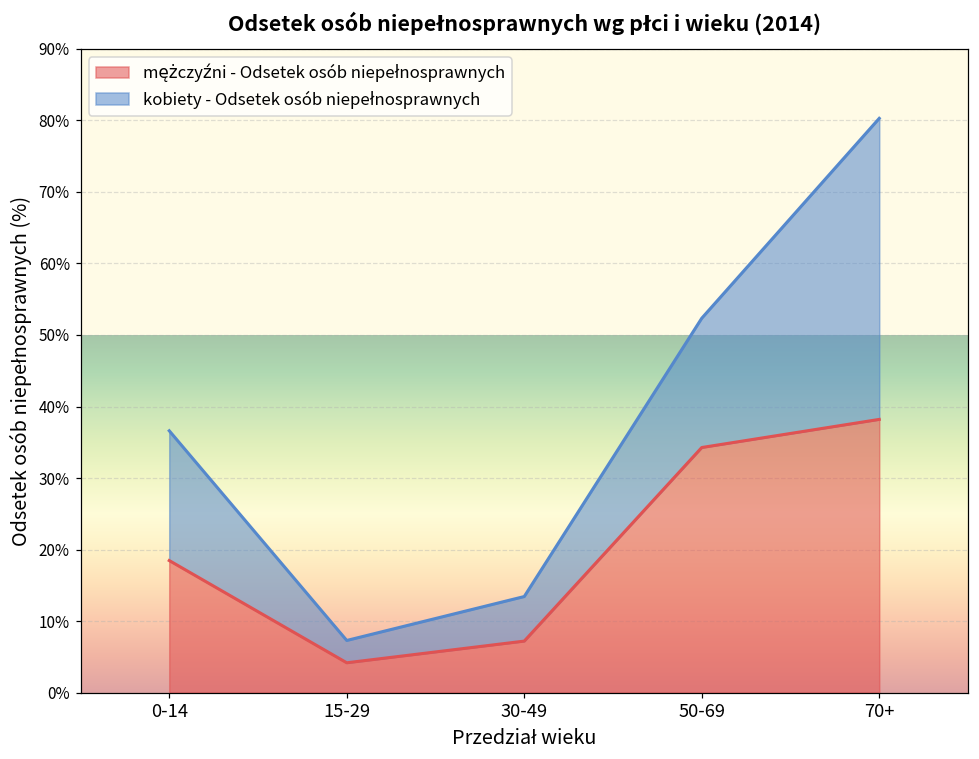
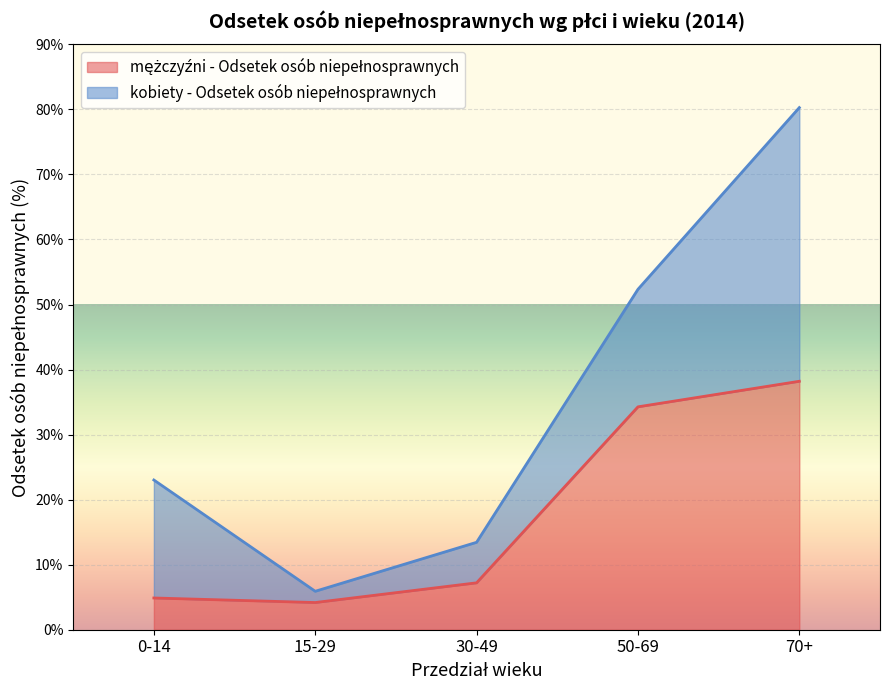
mężczyźni - Odsetek osób niepełnosprawnych, 0-14: 18% -> 5%
kobiety - Odsetek osób niepełnosprawnych, 15-29: 3% -> 2%
